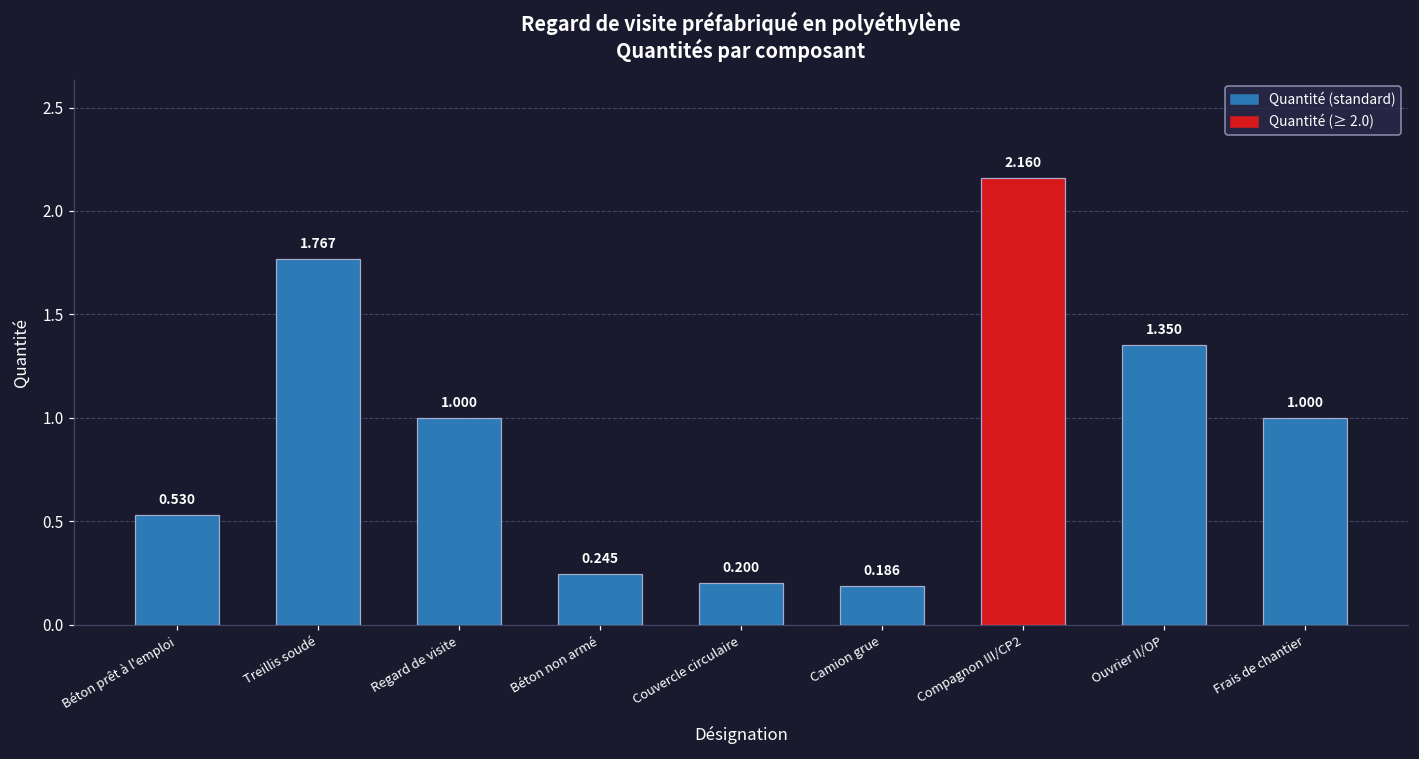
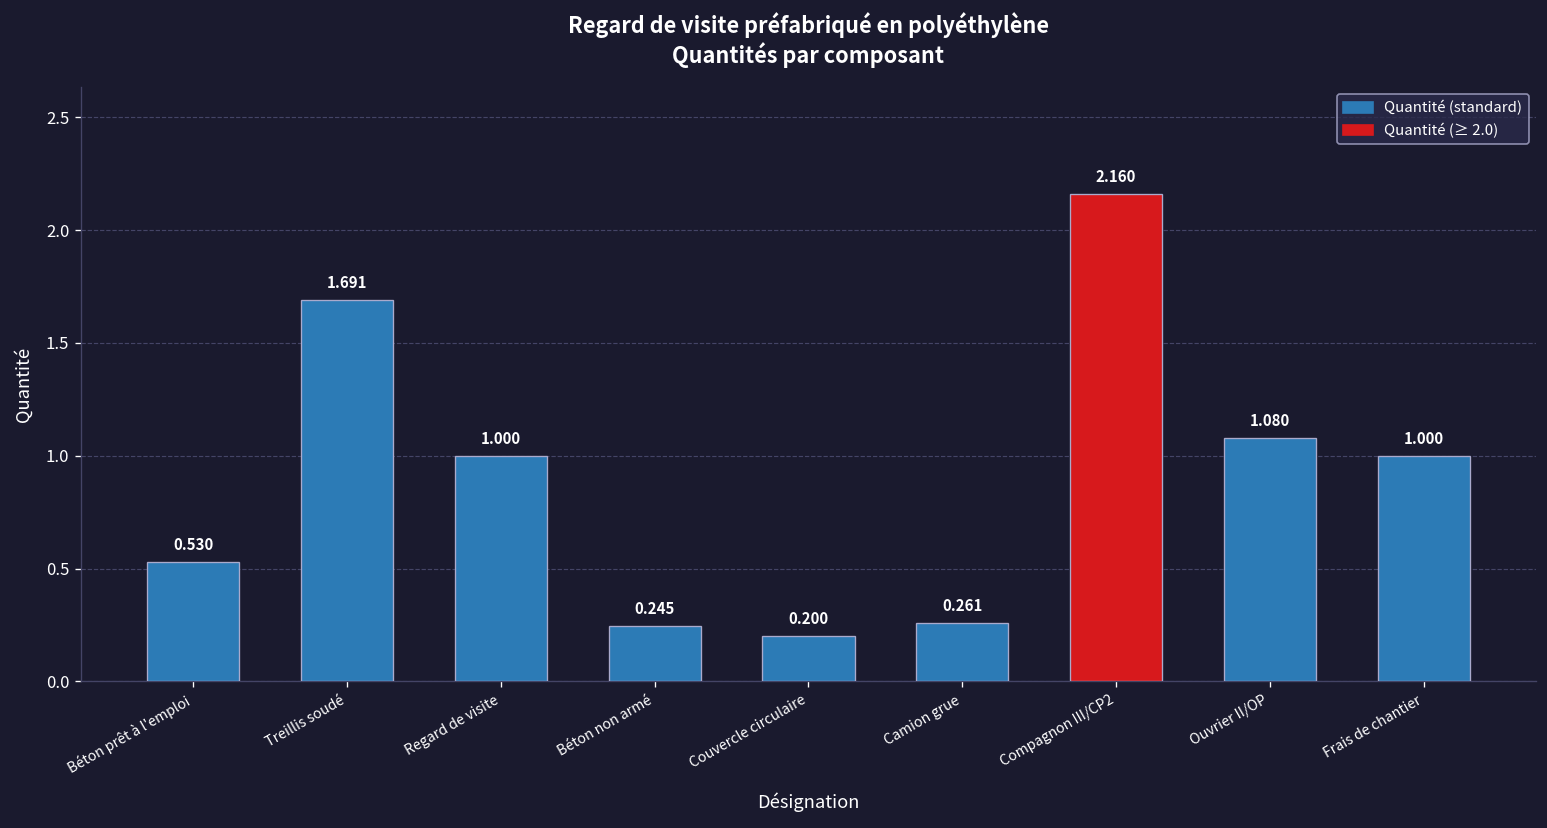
Treillis soudé: 1.767 -> 1.691
Camion grue: 0.186 -> 0.261
Ouvrier II/OP: 1.350 -> 1.080
